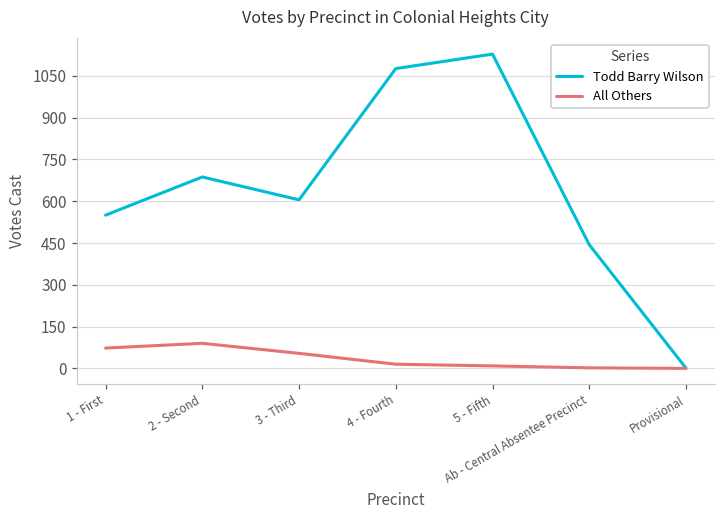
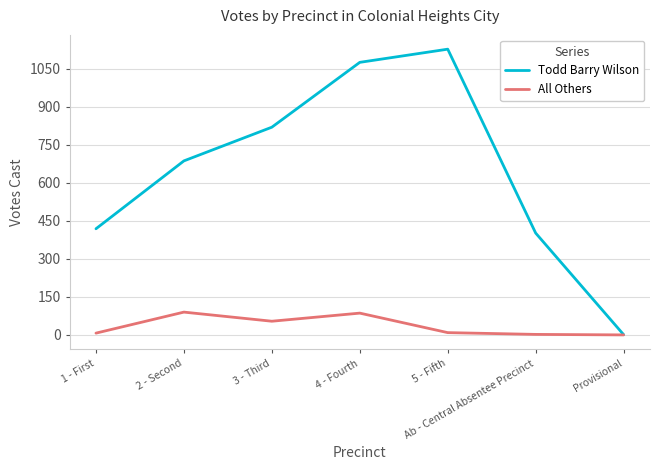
Todd Barry Wilson, 1 - First: 550 -> 420
All Others, 1 - First: 70 -> 10
Todd Barry Wilson, 3 - Third: 610 -> 820
All Others, 4 - Fourth: 20 -> 90
Todd Barry Wilson, Ab - Central Absentee Precinct: 440 -> 400
